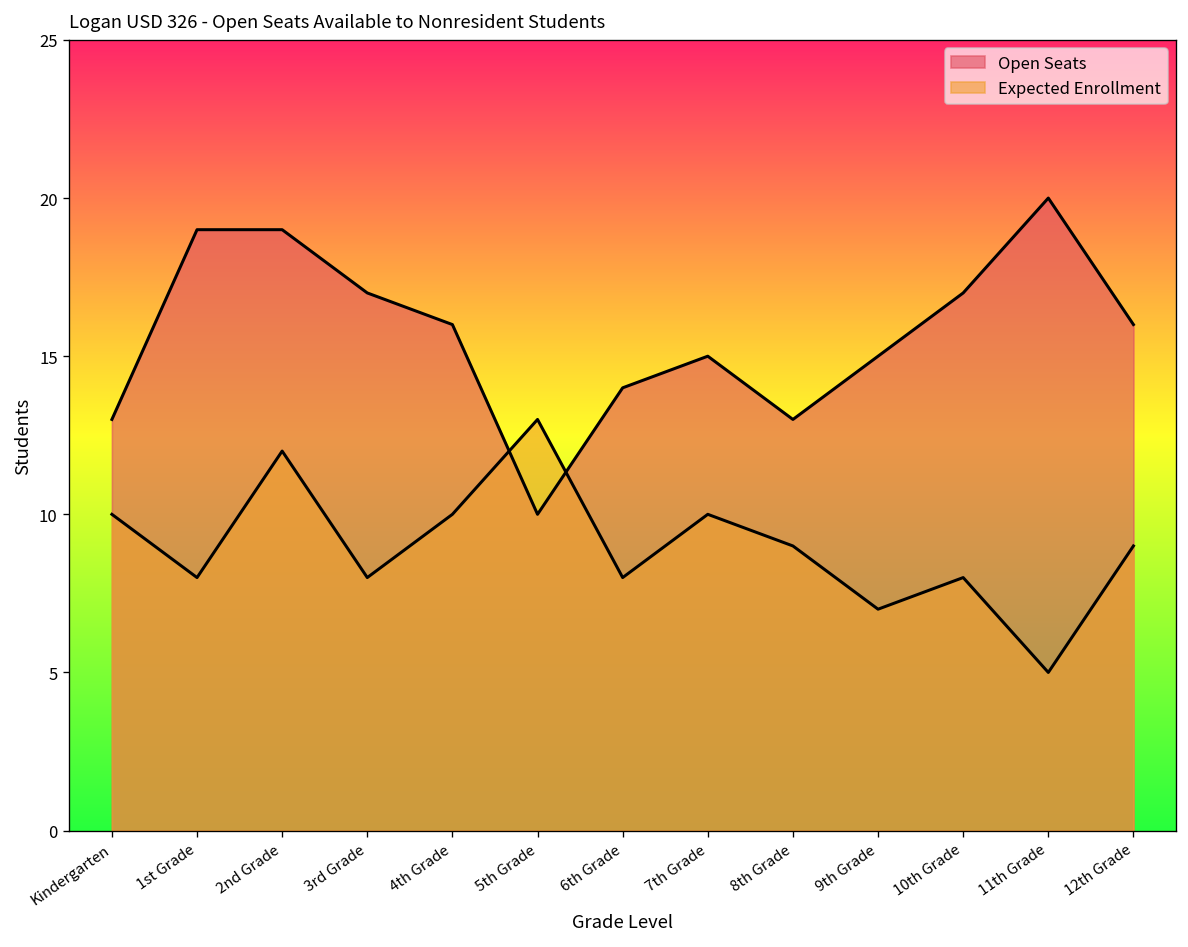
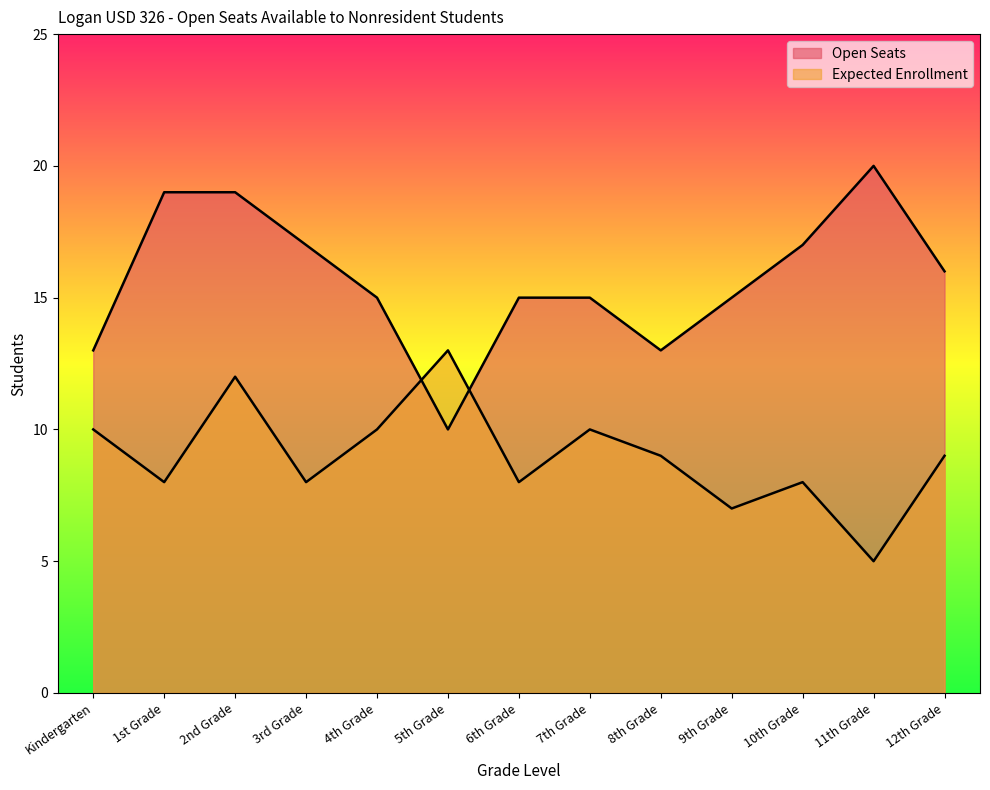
Open Seats, 4th Grade: 16 -> 15
Open Seats, 6th Grade: 14 -> 15
